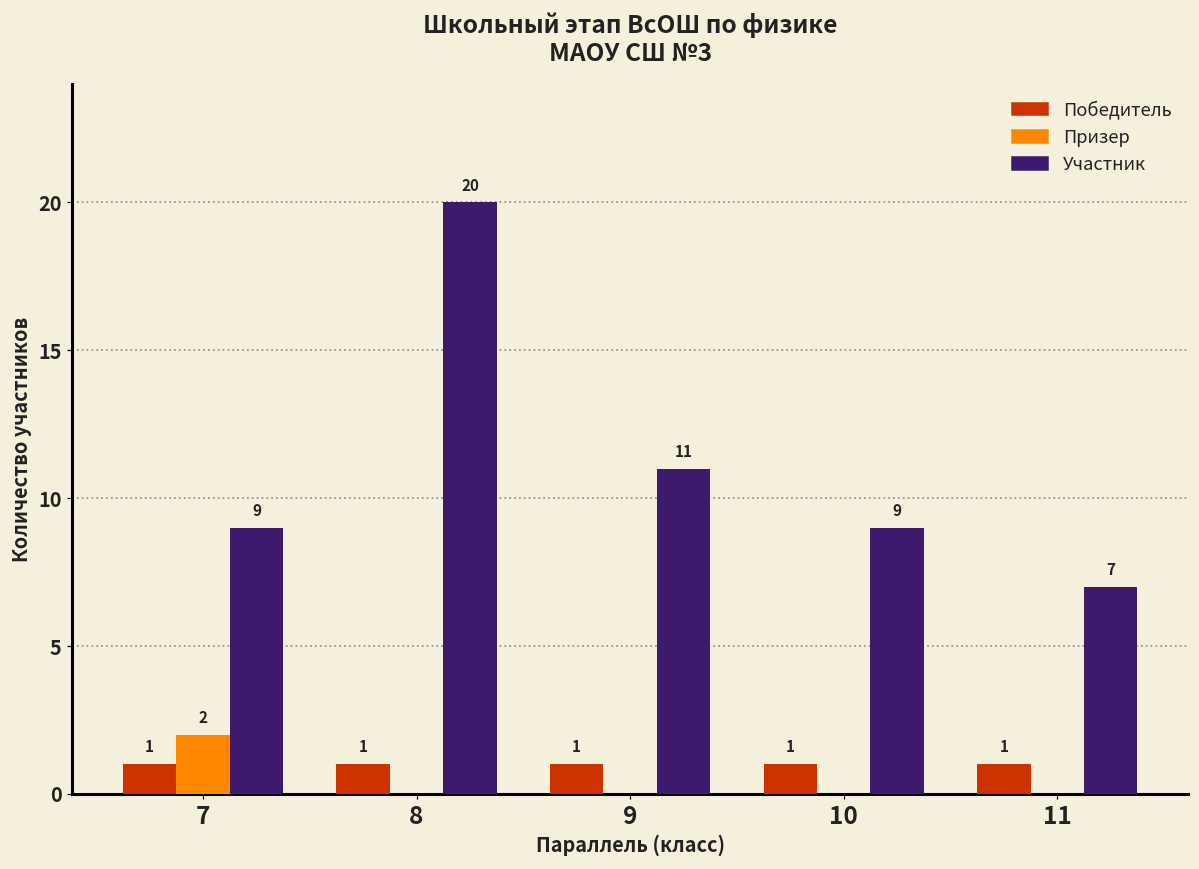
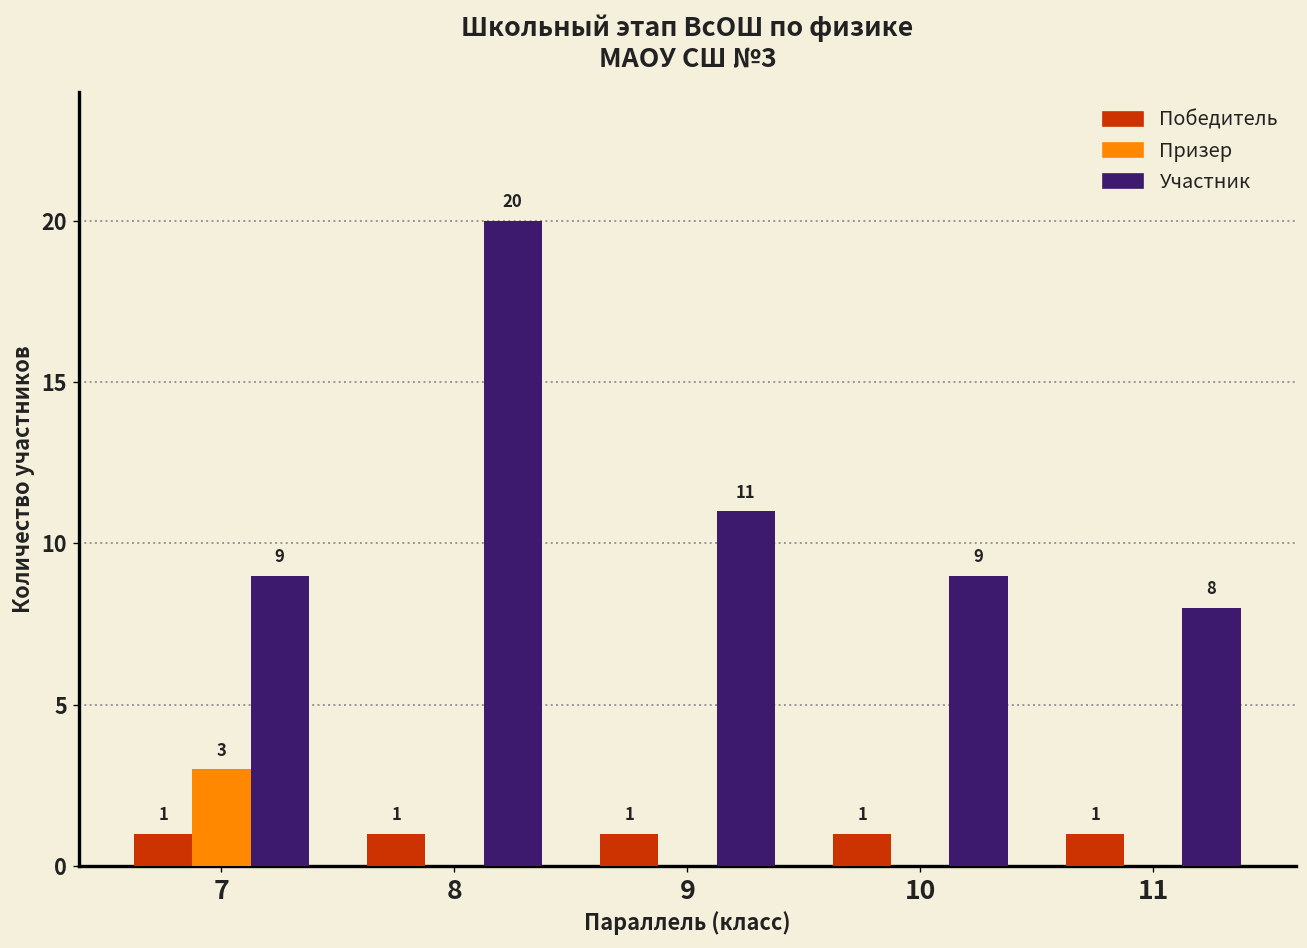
Призер, 7: 2 -> 3
Участник, 11: 7 -> 8
